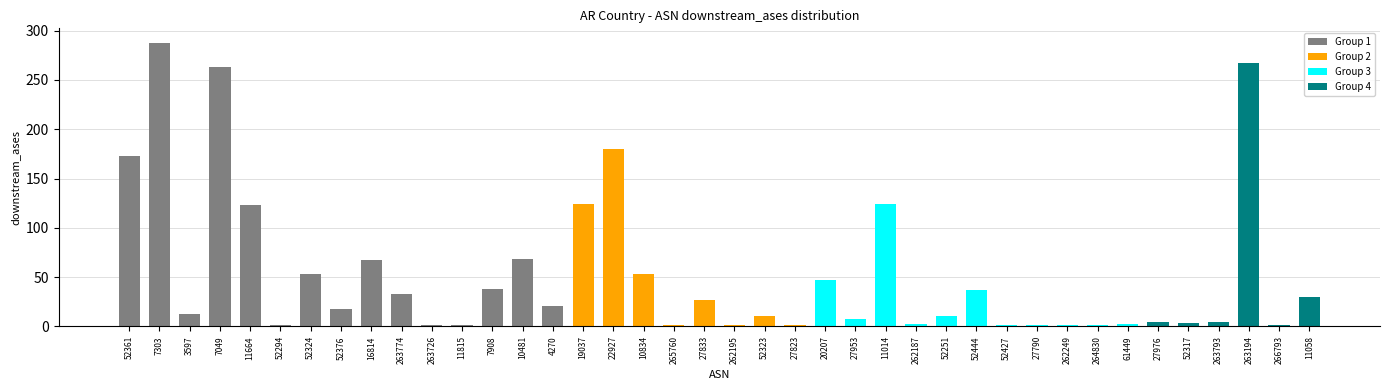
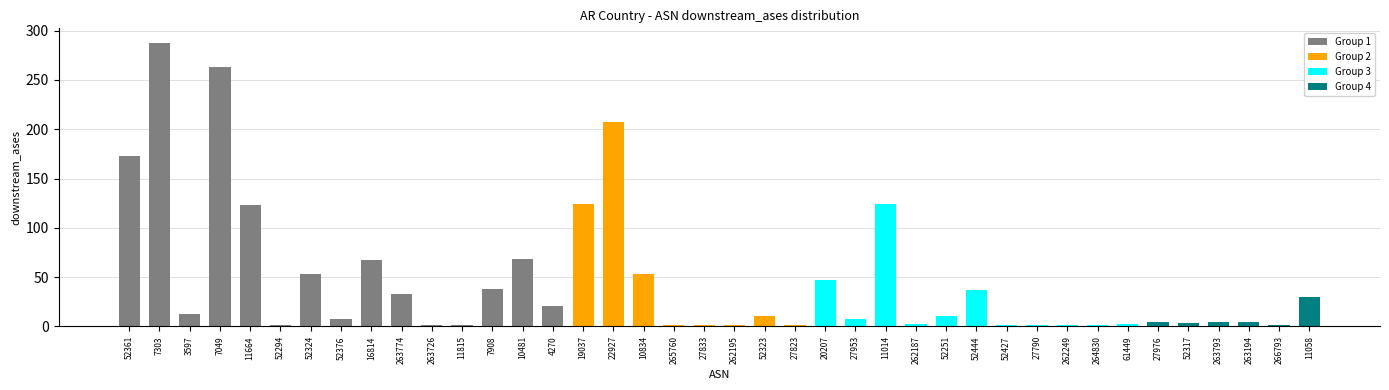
52376: 20 -> 10
22927: 180 -> 210
27833: 30 -> 0
263194: 270 -> 10
